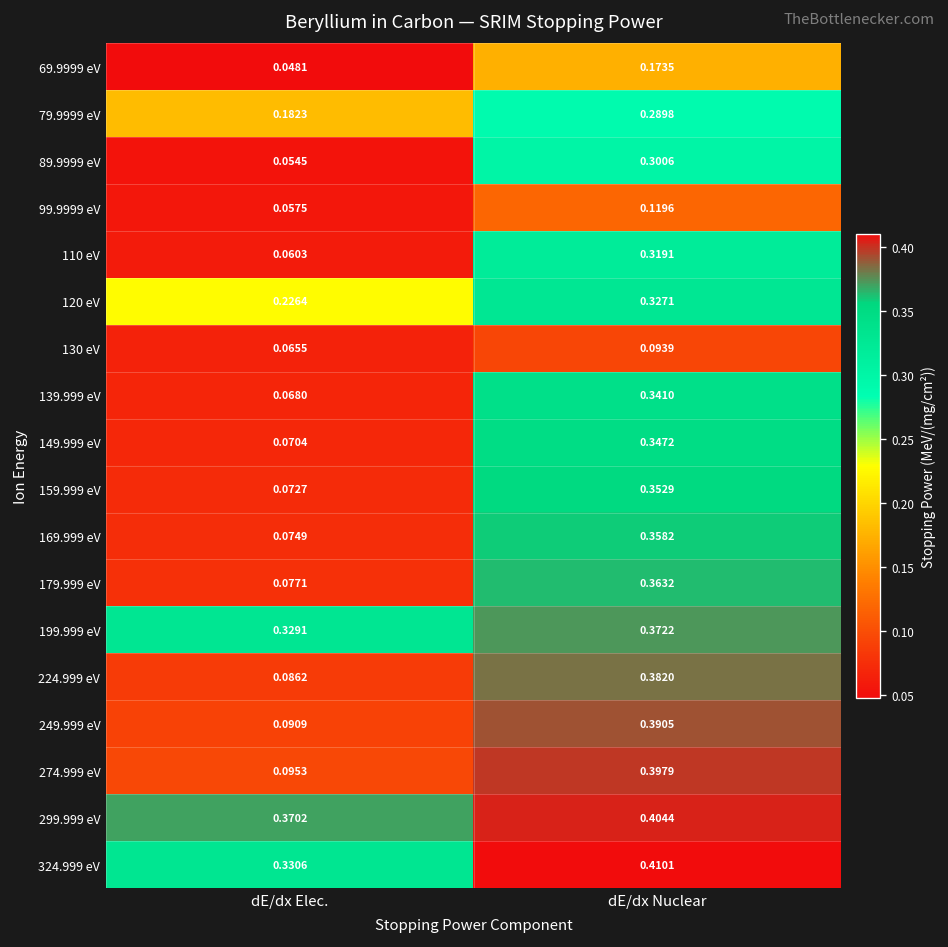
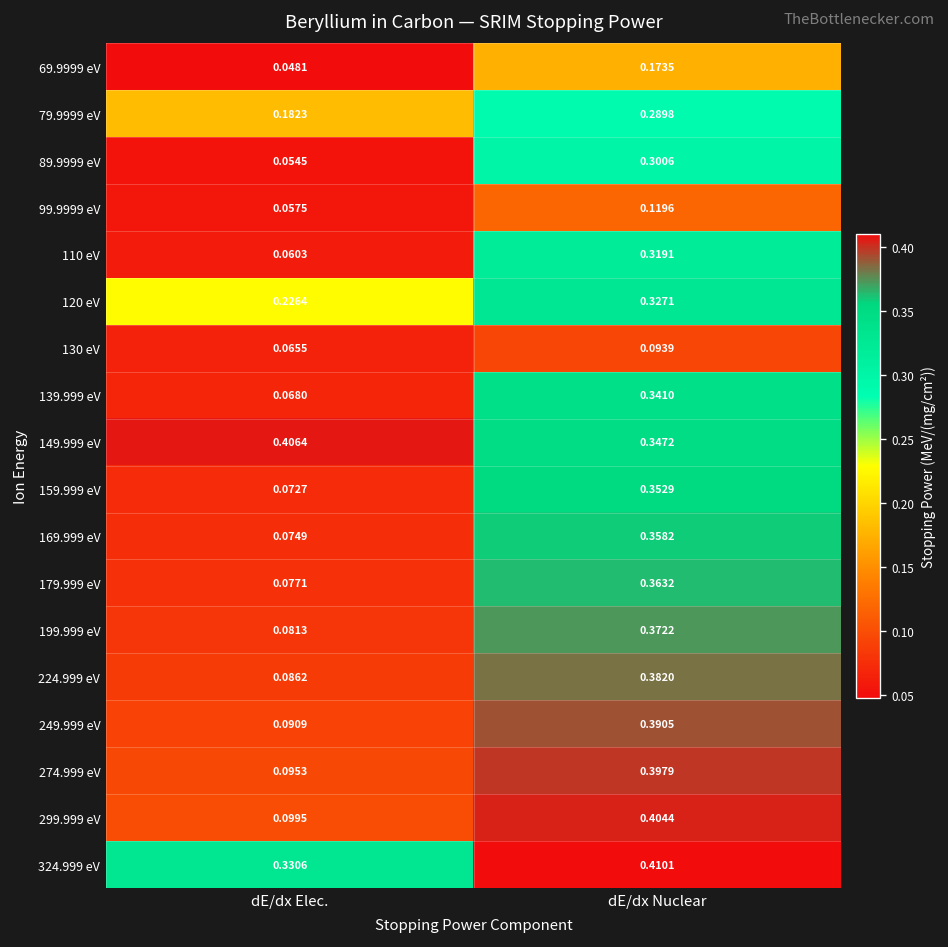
149.999 eV, dE/dx Elec.: 0.0704 -> 0.4064
199.999 eV, dE/dx Elec.: 0.3291 -> 0.0813
299.999 eV, dE/dx Elec.: 0.3702 -> 0.0995
